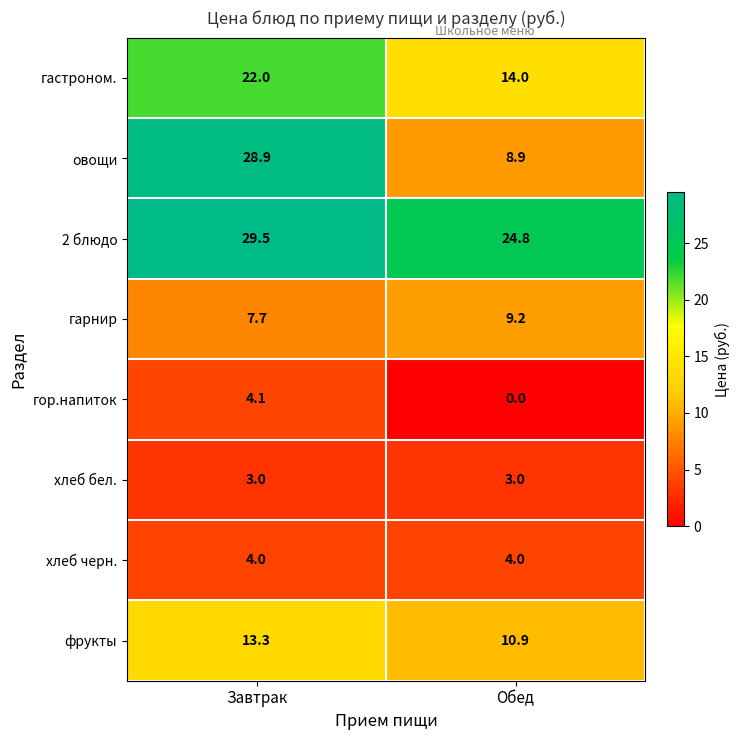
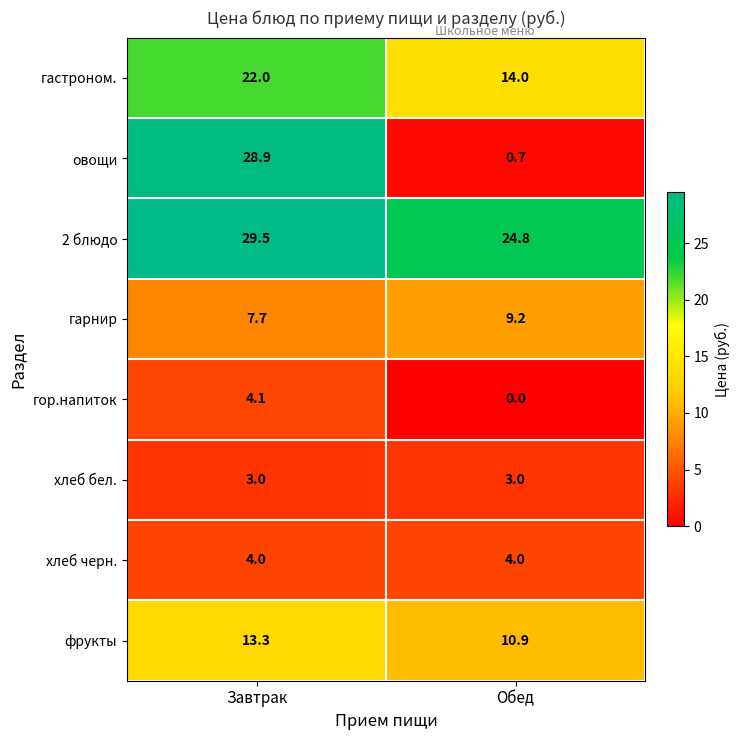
овощи, Обед: 8.9 -> 0.7
